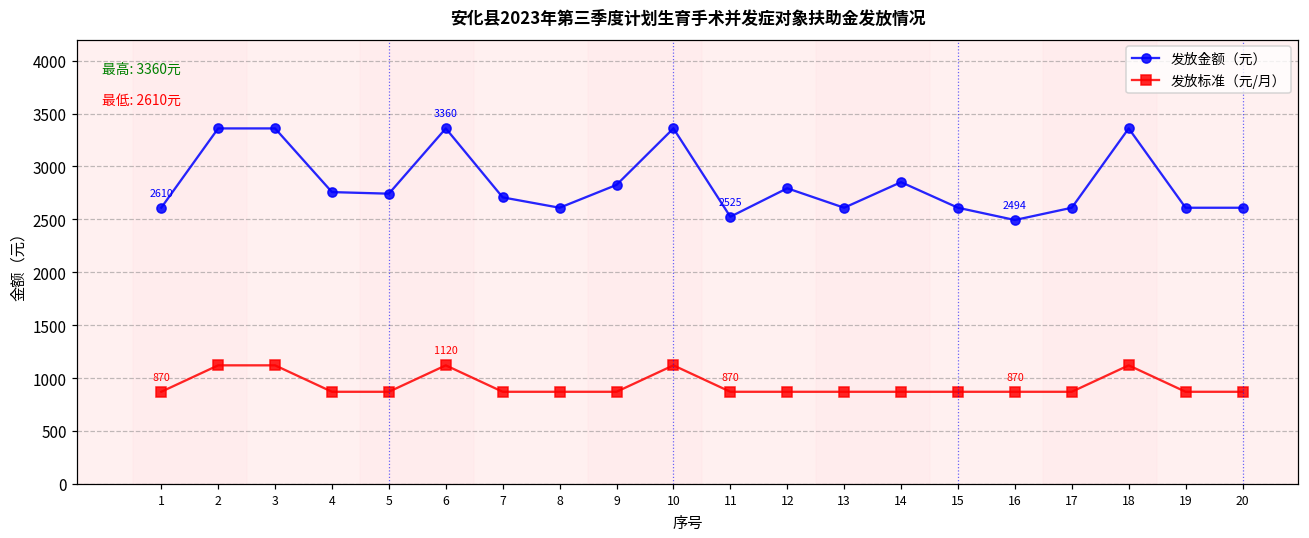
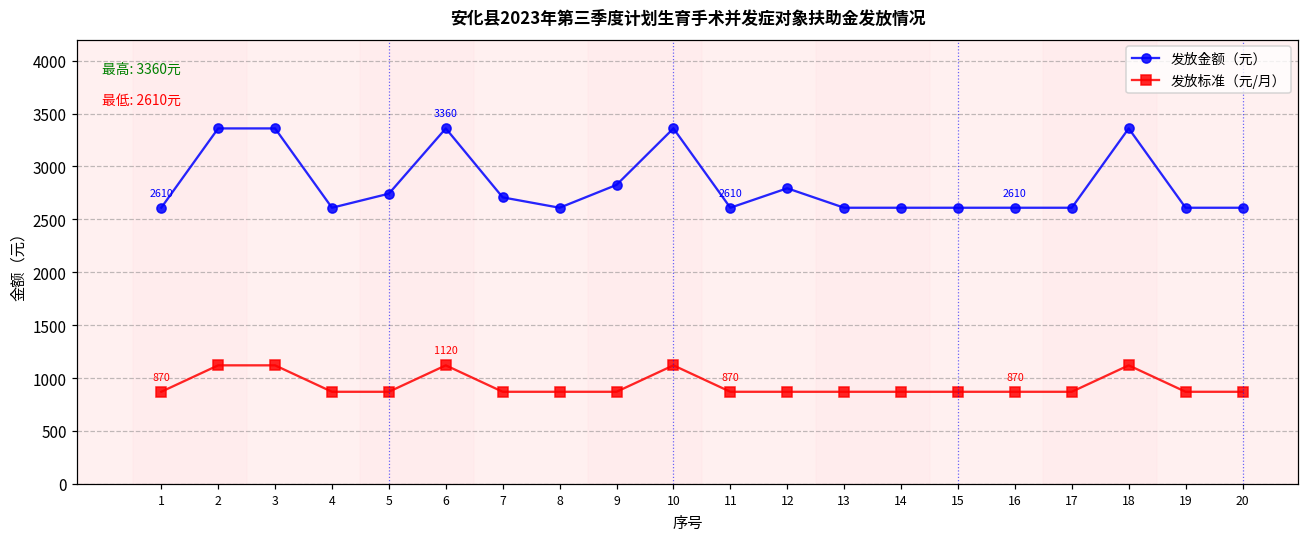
发放金额（元）, 4: 2800 -> 2600
发放金额（元）, 11: 2525 -> 2610
发放金额（元）, 14: 2900 -> 2600
发放金额（元）, 16: 2494 -> 2610
